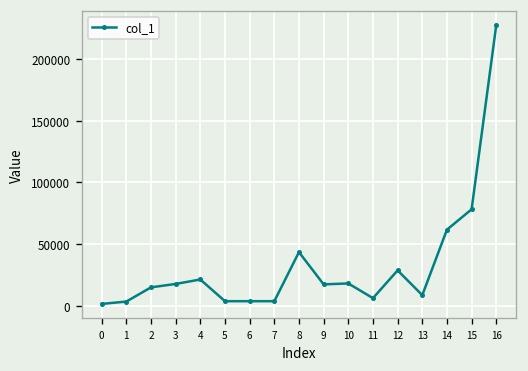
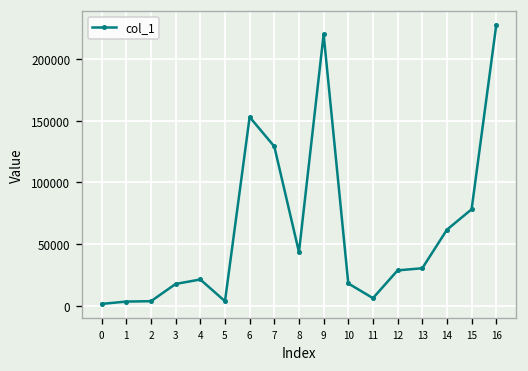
2: 15000 -> 4000
6: 4000 -> 153000
7: 4000 -> 129000
9: 18000 -> 220000
13: 9000 -> 31000
